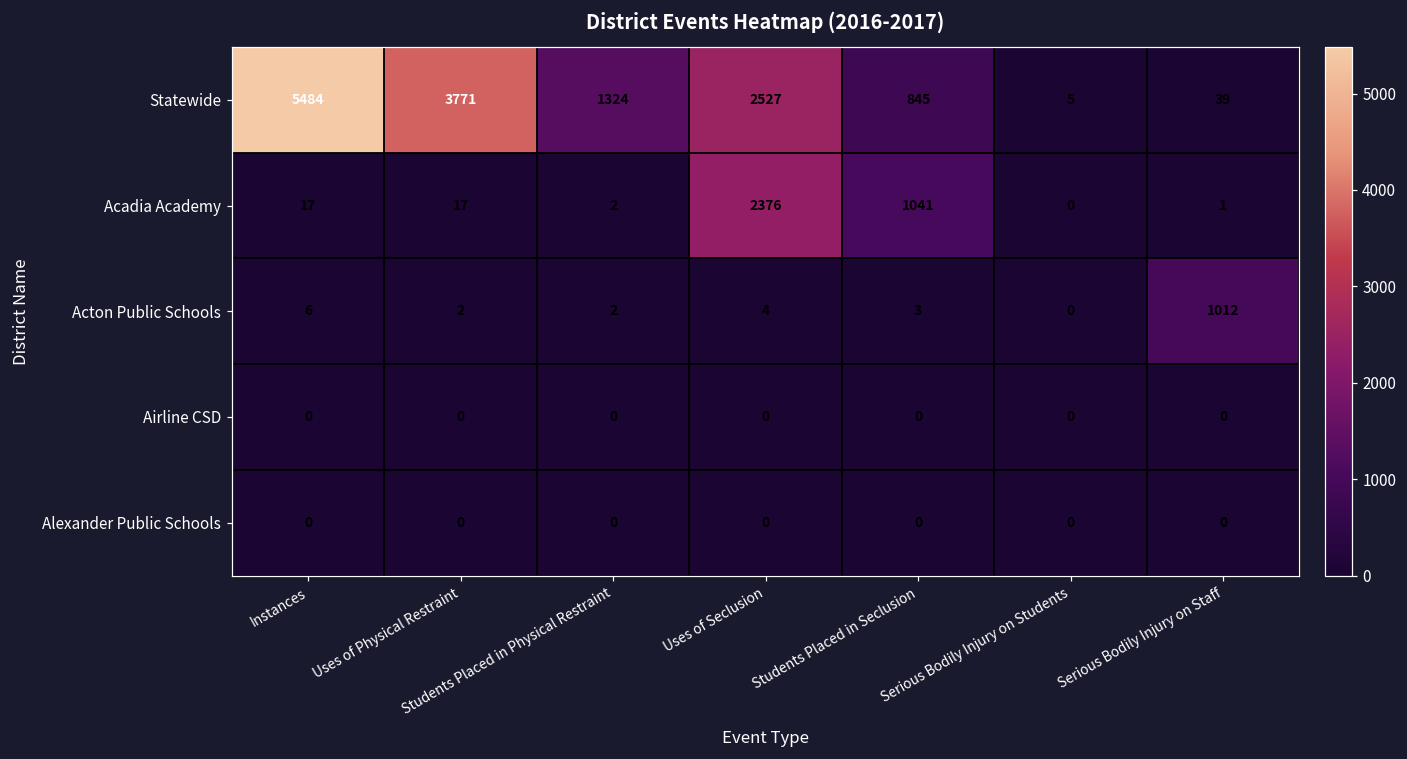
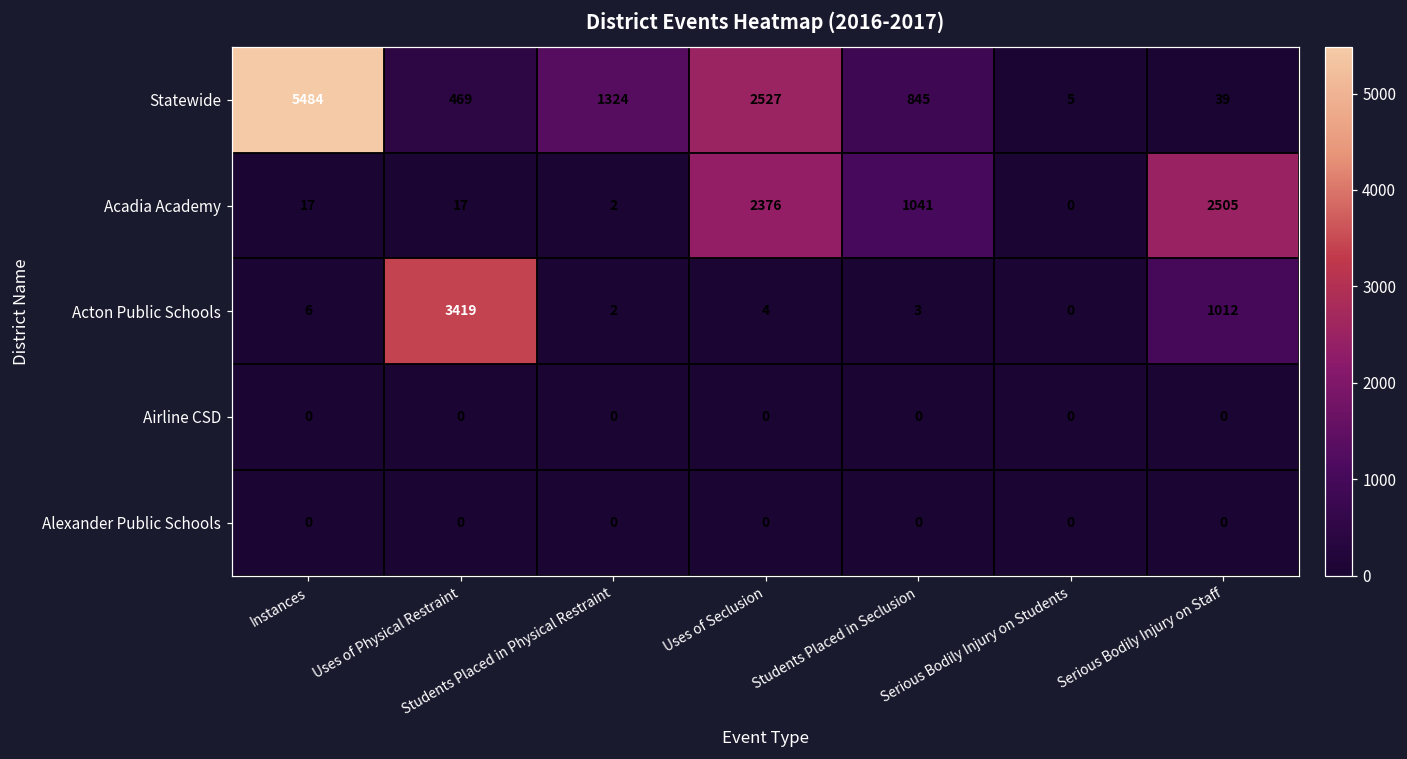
Statewide, Uses of Physical Restraint: 3771 -> 469
Acadia Academy, Serious Bodily Injury on Staff: 1 -> 2505
Acton Public Schools, Uses of Physical Restraint: 2 -> 3419
